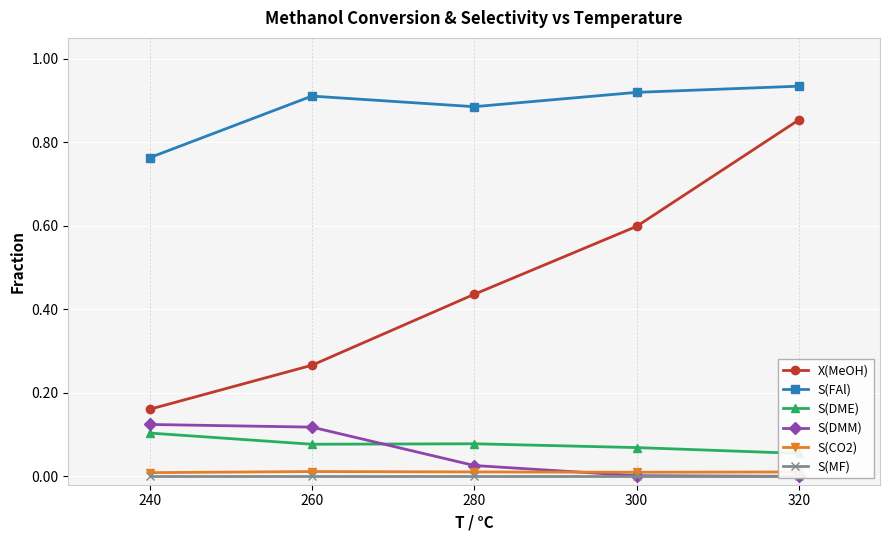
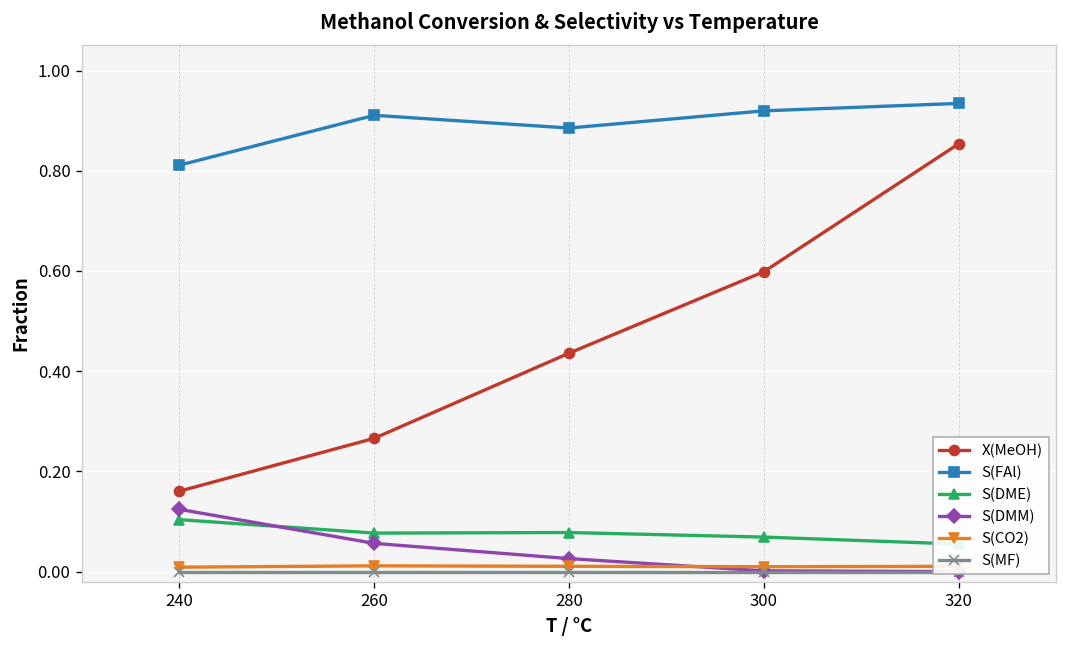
S(FAl), 240: 0.76 -> 0.81
S(DMM), 260: 0.12 -> 0.06
